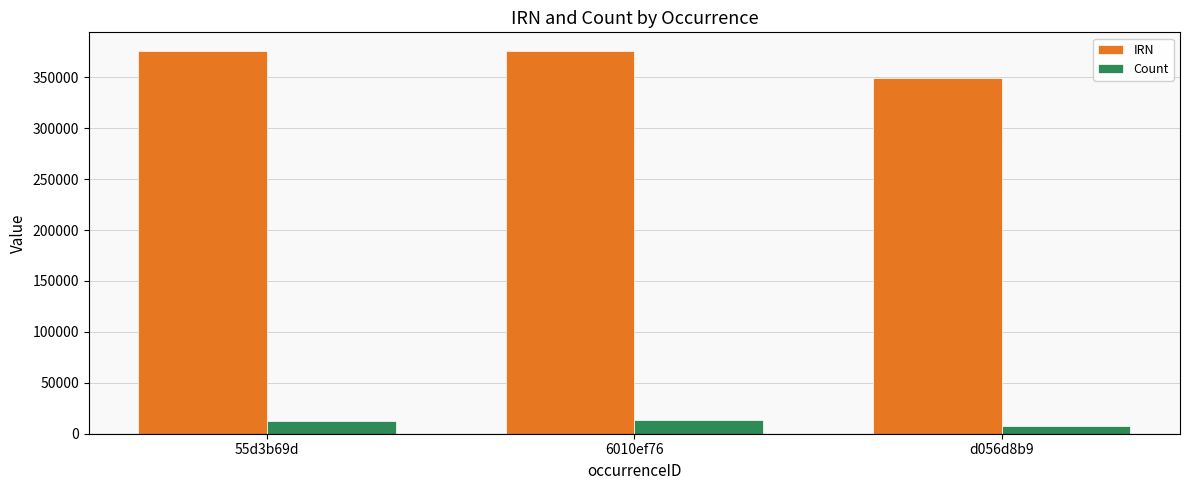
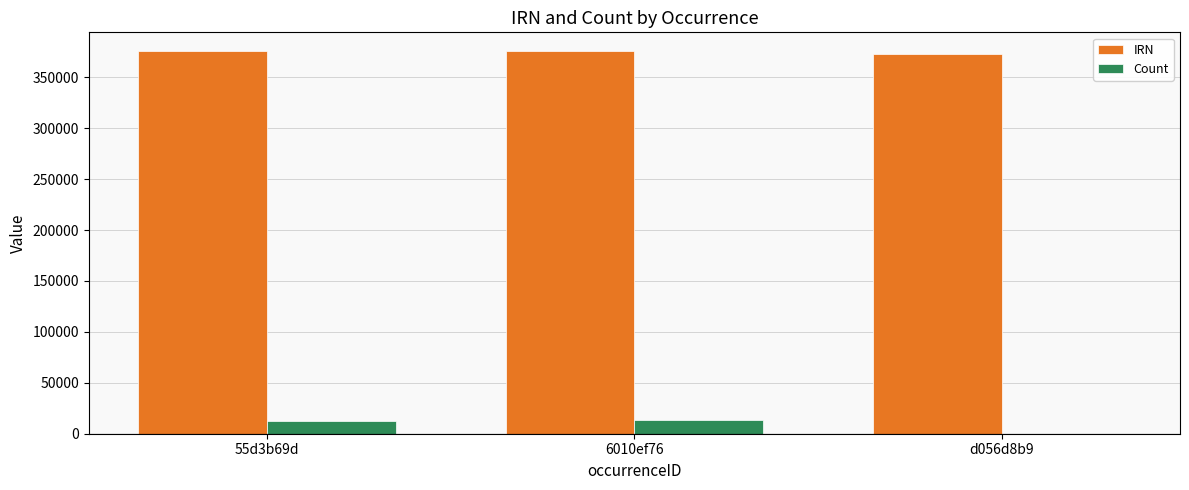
IRN, d056d8b9: 350000 -> 373000
Count, d056d8b9: 8000 -> 0
